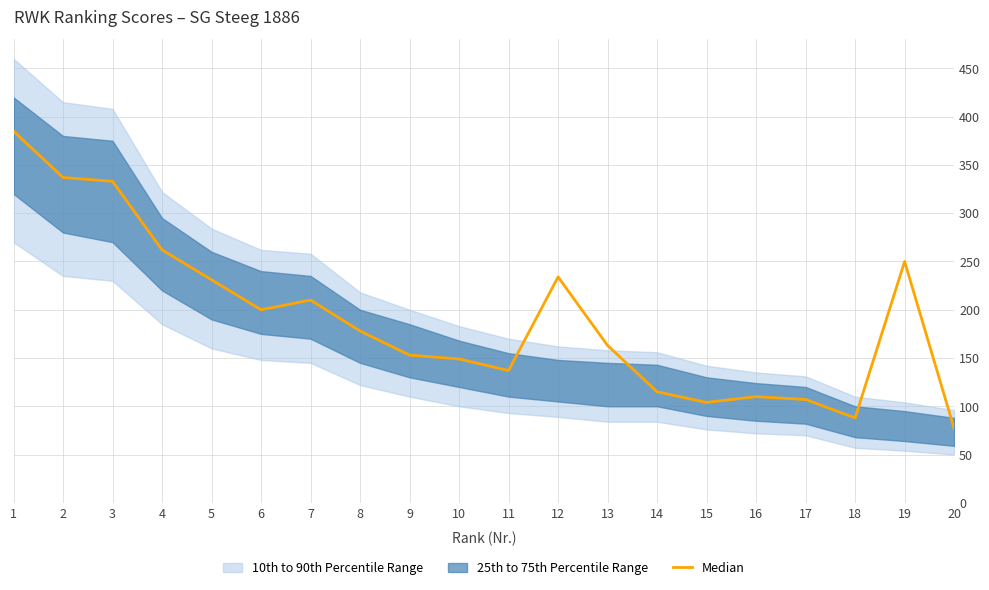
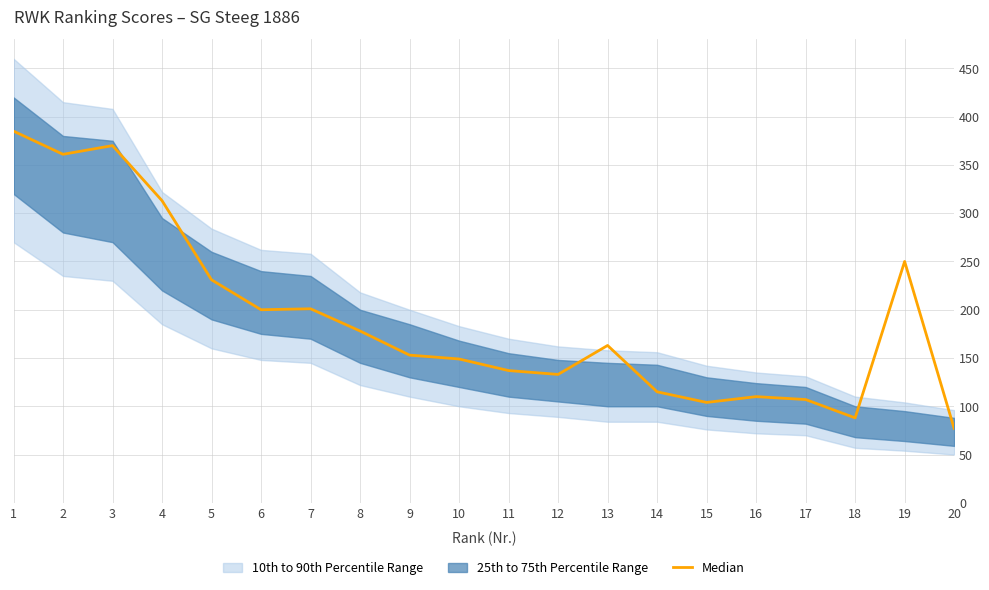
Median, 2: 340 -> 360
Median, 3: 330 -> 370
Median, 4: 260 -> 310
Median, 7: 210 -> 200
Median, 12: 230 -> 130
